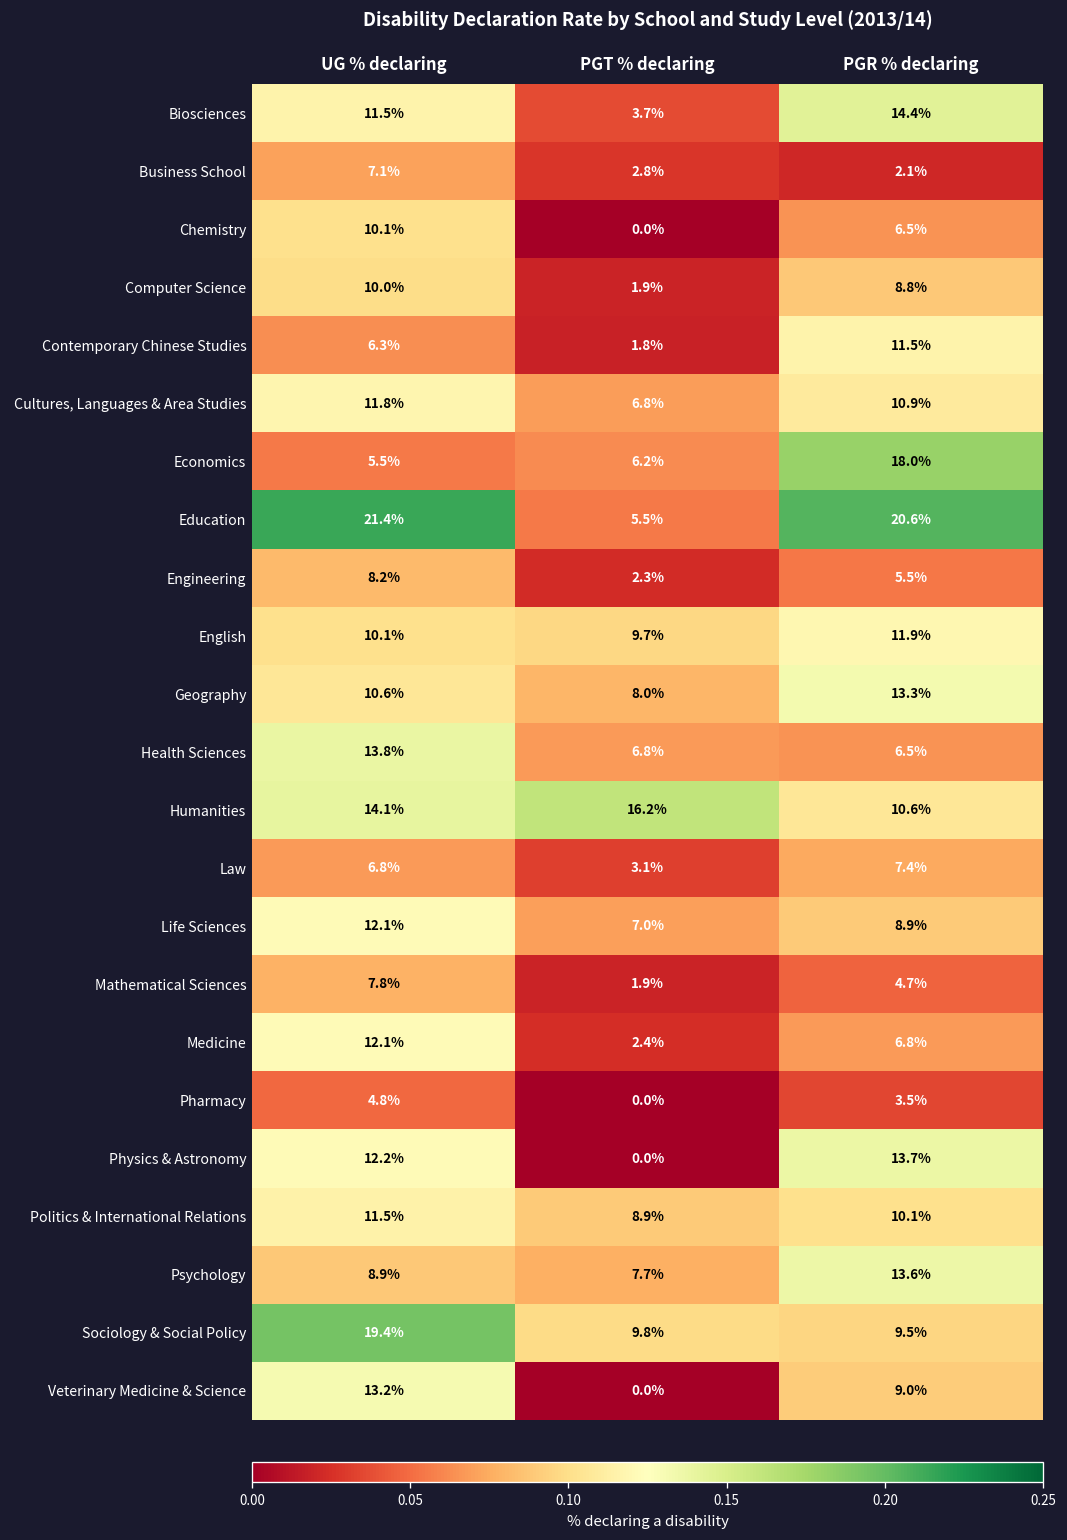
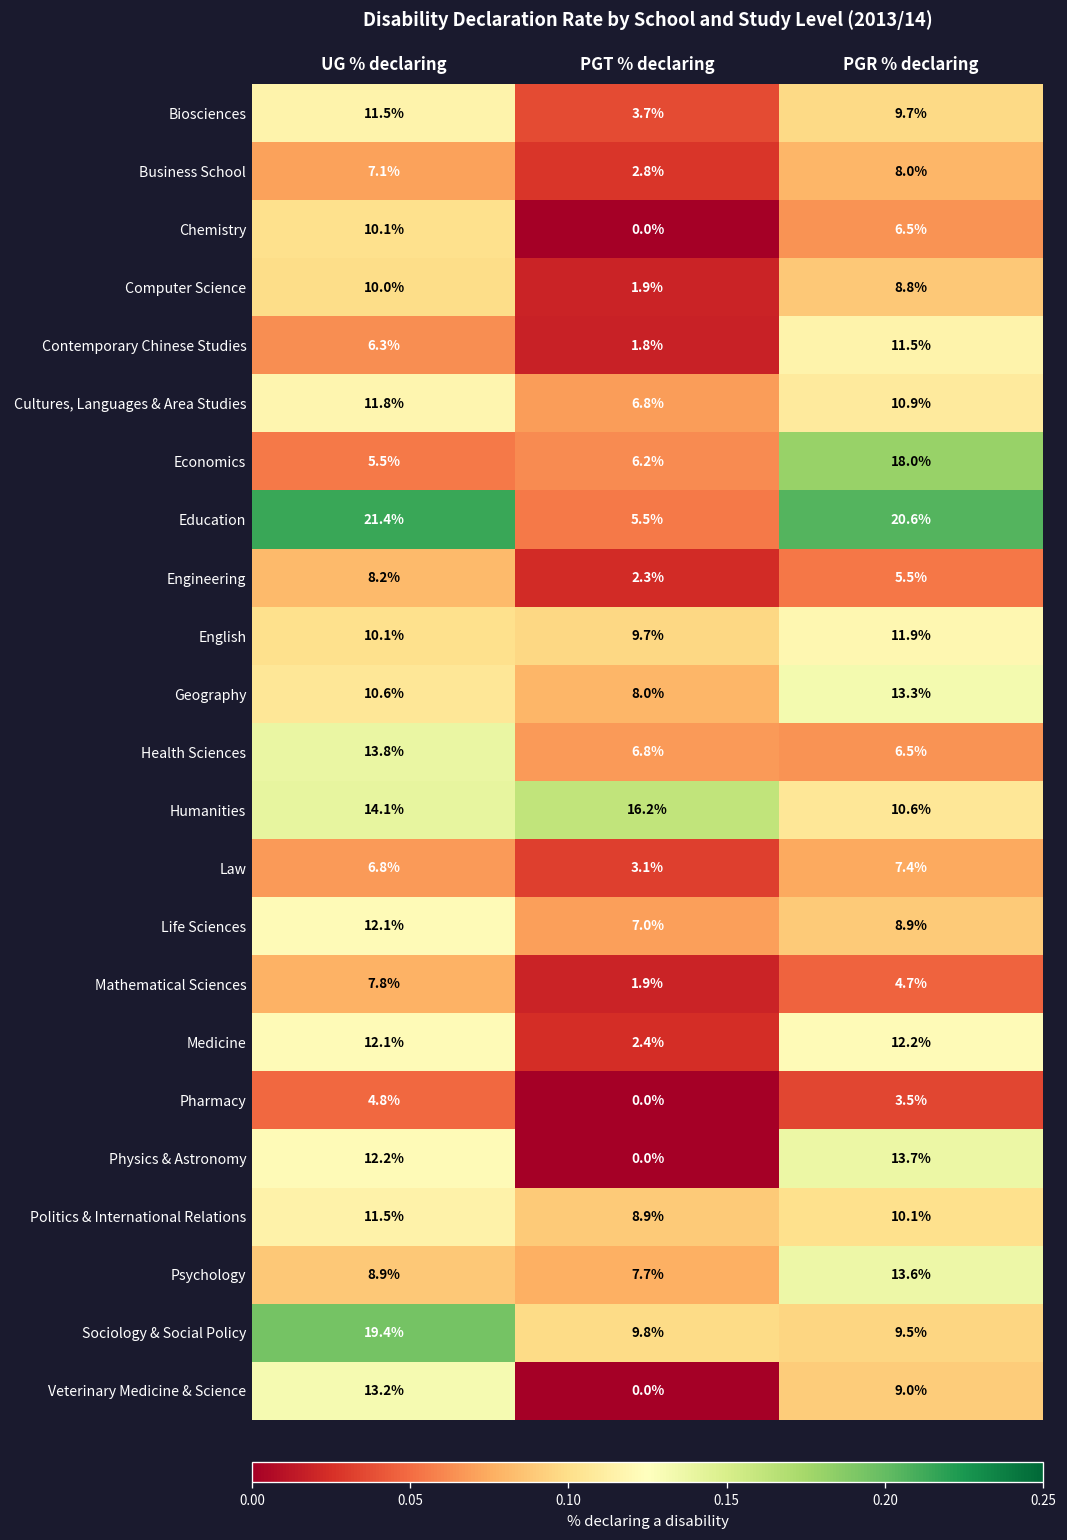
Biosciences, PGR % declaring: 14.4% -> 9.7%
Business School, PGR % declaring: 2.1% -> 8.0%
Medicine, PGR % declaring: 6.8% -> 12.2%
